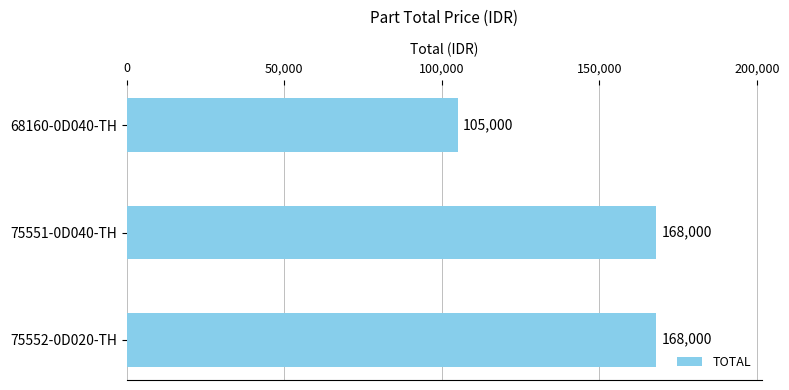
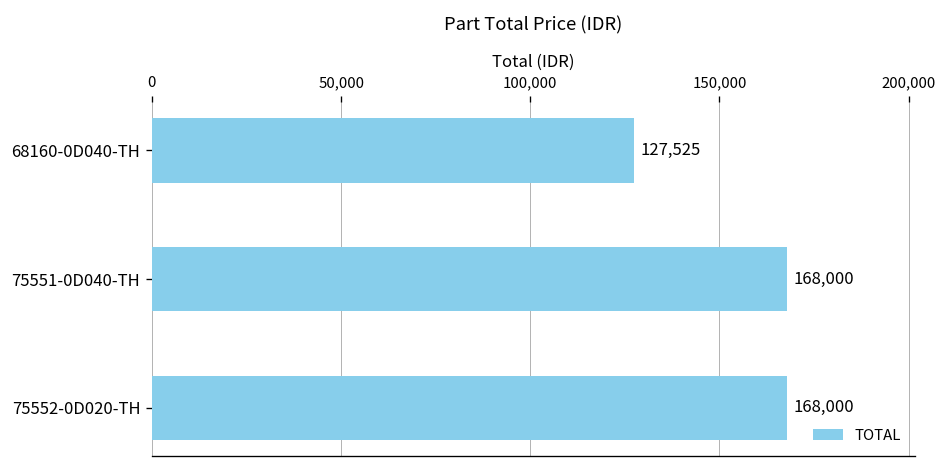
68160-0D040-TH: 105,000 -> 127,525
